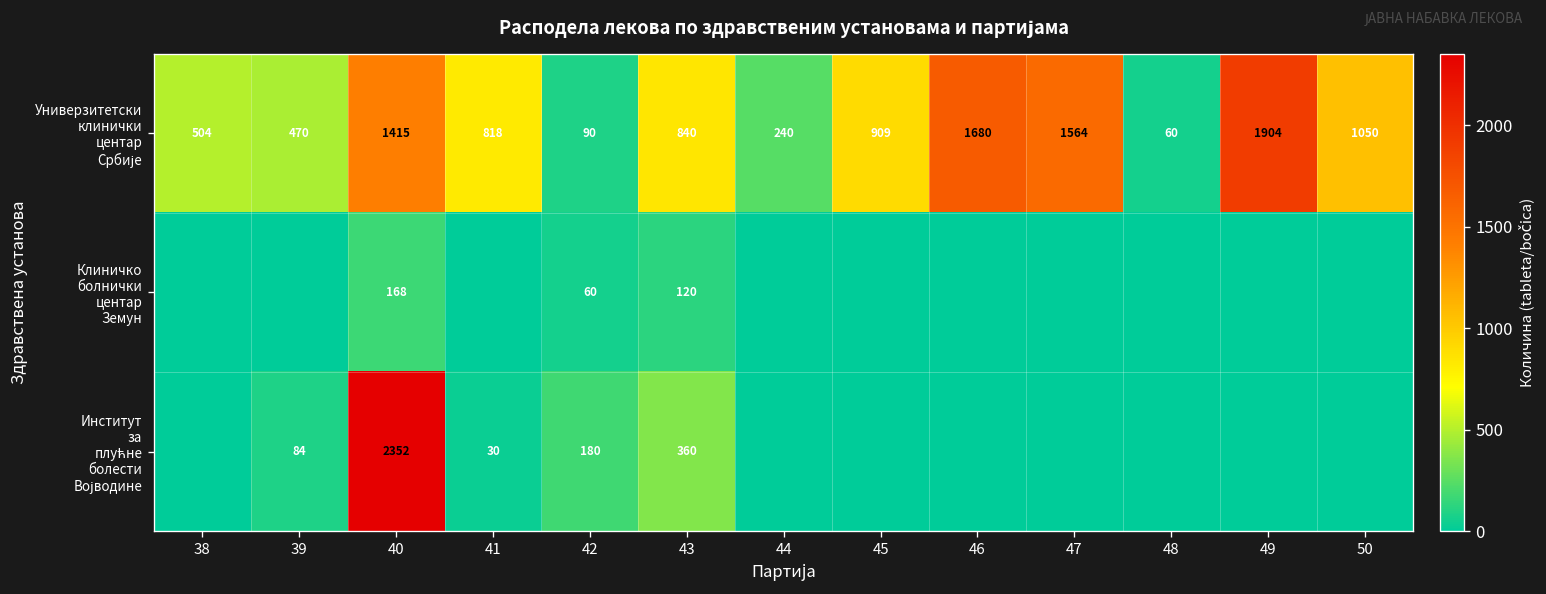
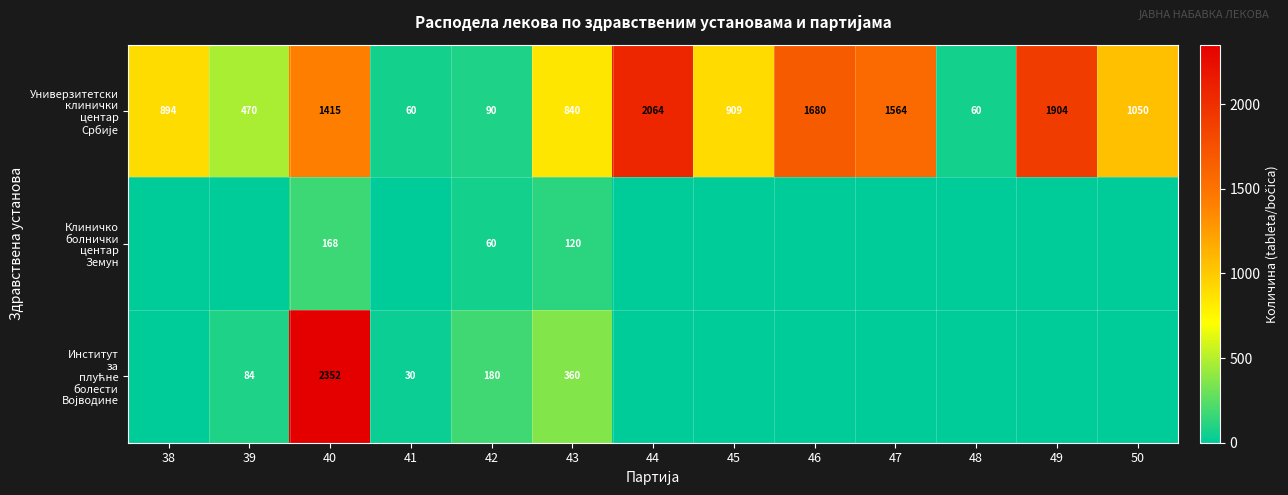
Универзитетски клинички центар Србије, 38: 504 -> 894
Универзитетски клинички центар Србије, 41: 818 -> 60
Универзитетски клинички центар Србије, 44: 240 -> 2064
